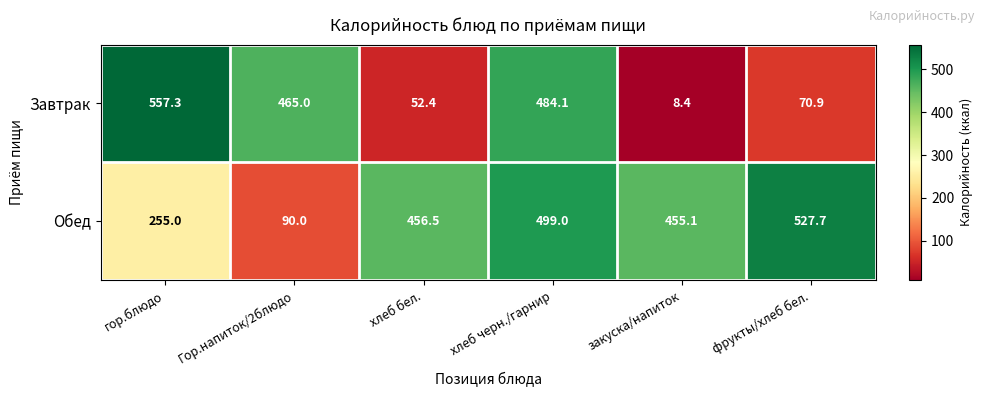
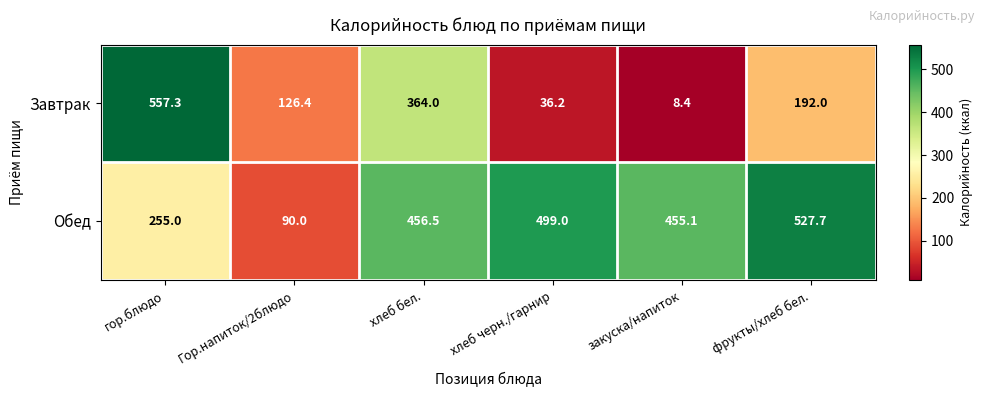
Завтрак, Гор.напиток/2блюдо: 465.0 -> 126.4
Завтрак, хлеб бел.: 52.4 -> 364.0
Завтрак, хлеб черн./гарнир: 484.1 -> 36.2
Завтрак, фрукты/хлеб бел.: 70.9 -> 192.0
